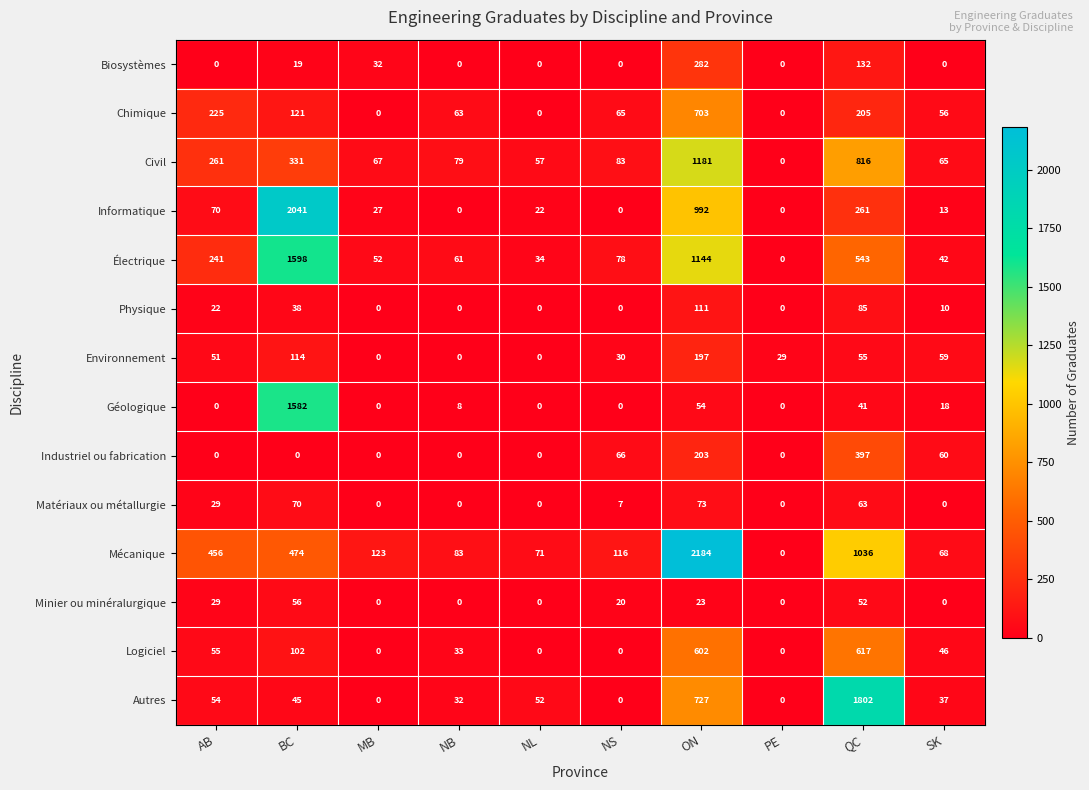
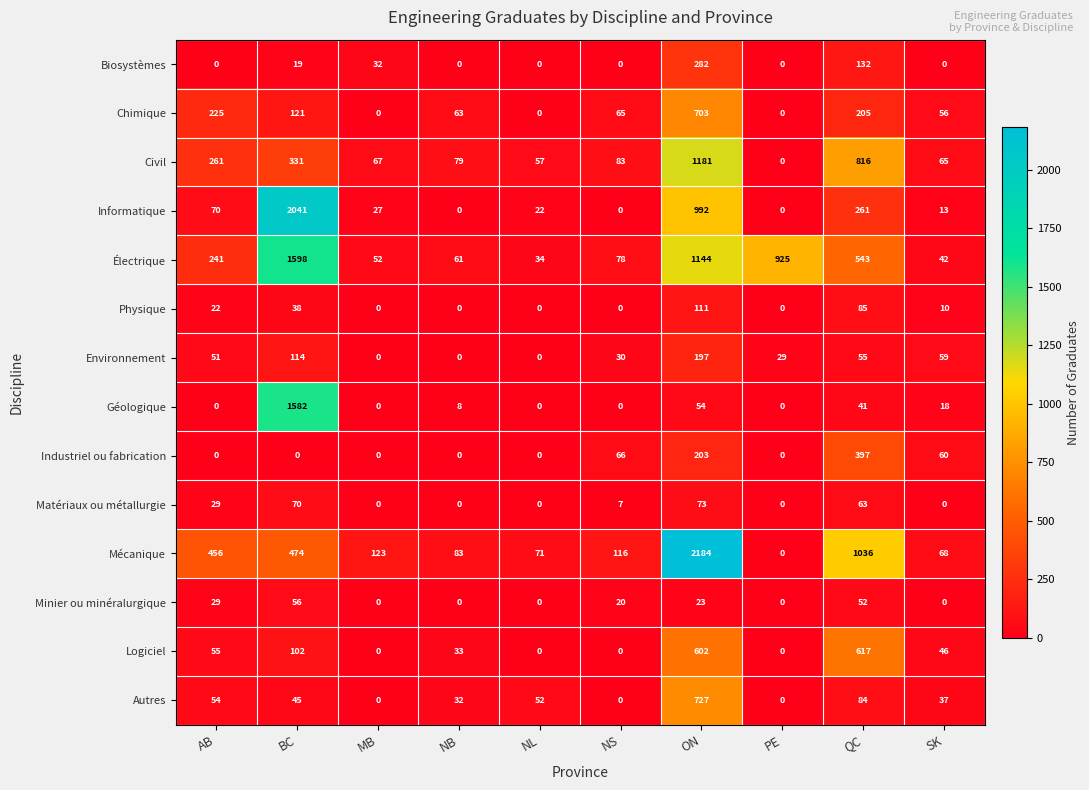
Électrique, PE: 0 -> 925
Autres, QC: 1802 -> 84
